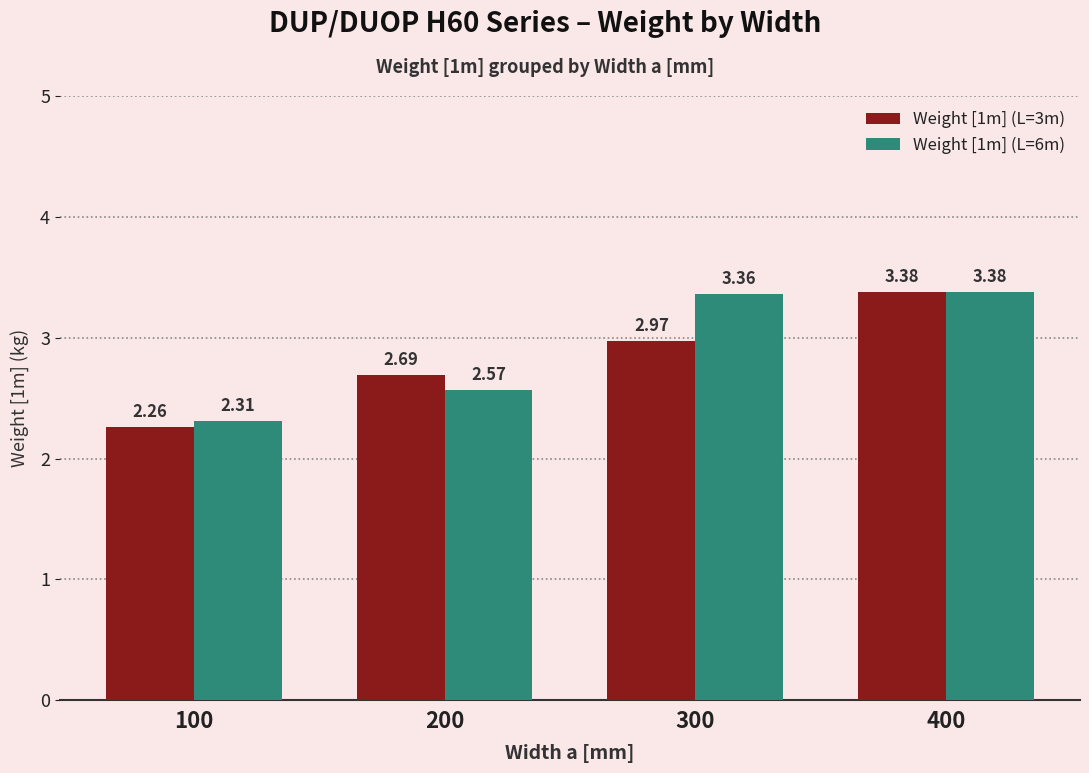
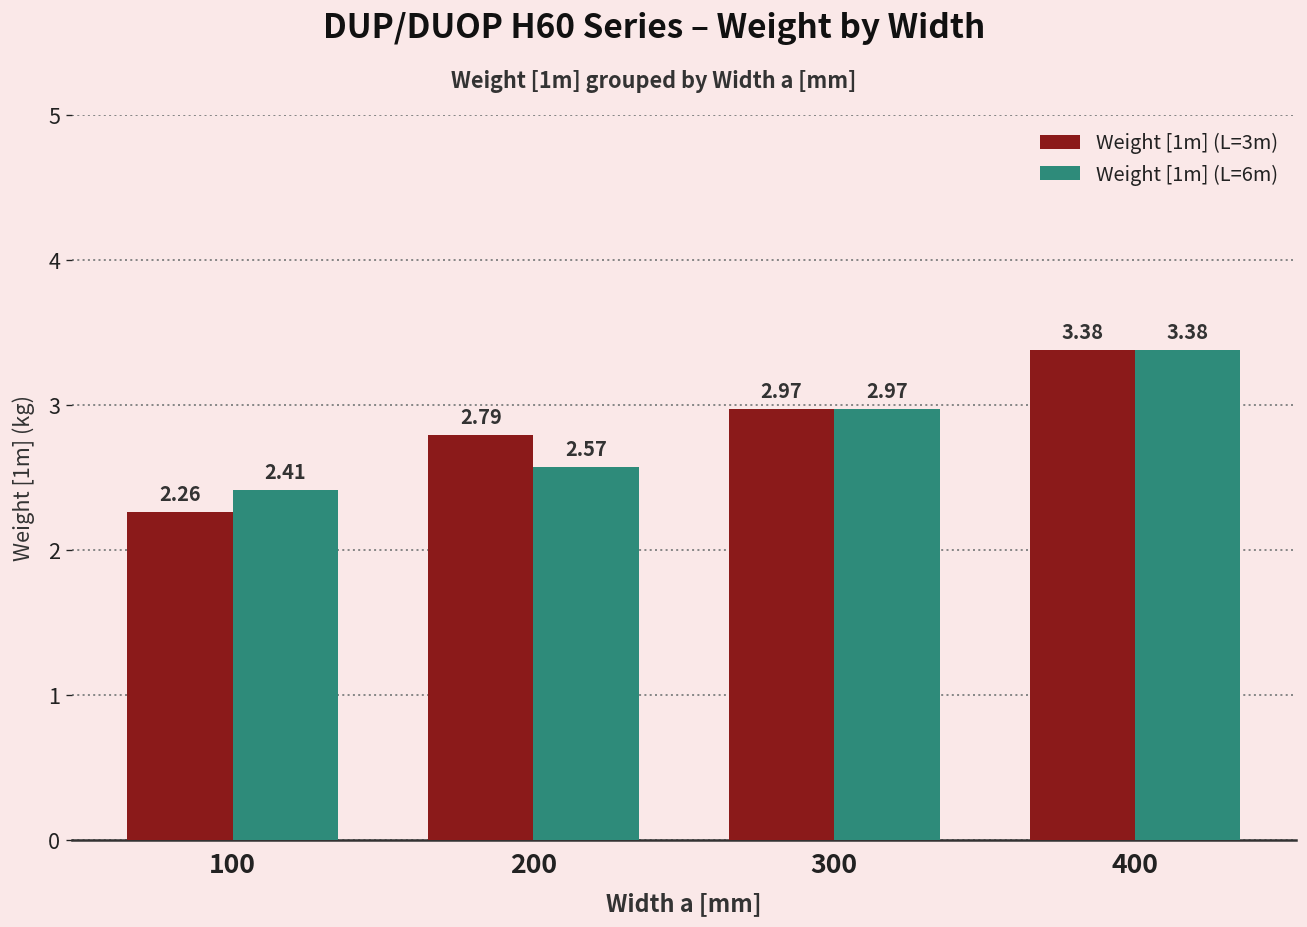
Weight [1m] (L=6m), 100: 2.31 -> 2.41
Weight [1m] (L=3m), 200: 2.69 -> 2.79
Weight [1m] (L=6m), 300: 3.36 -> 2.97
